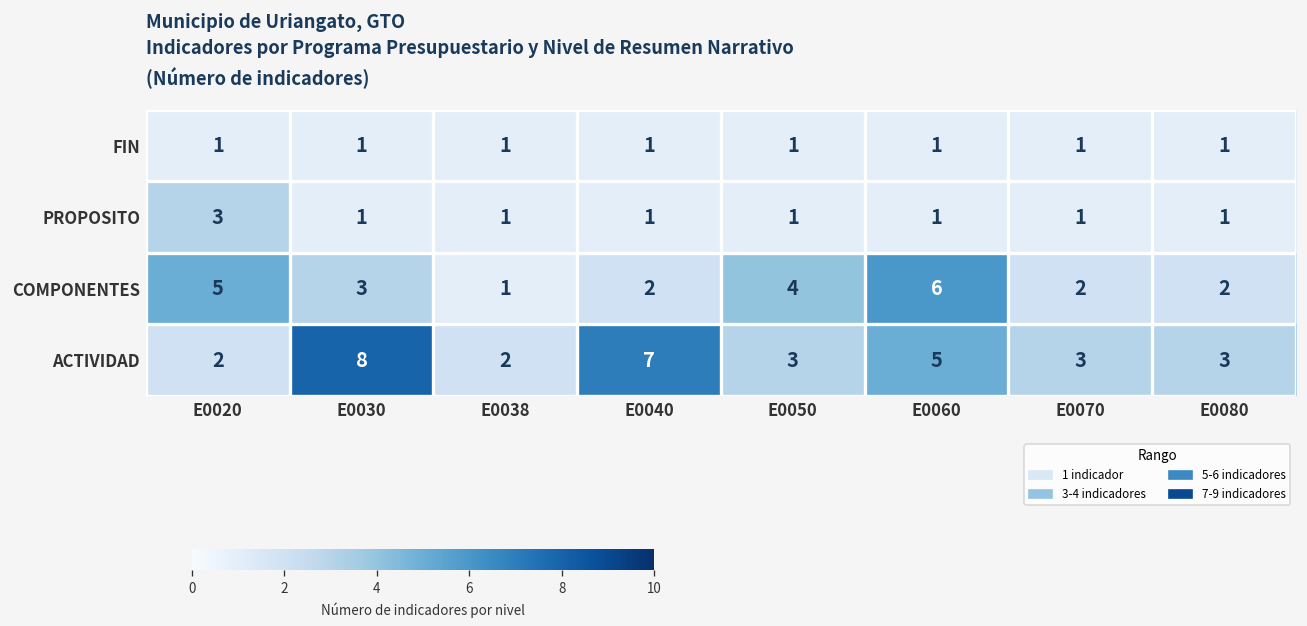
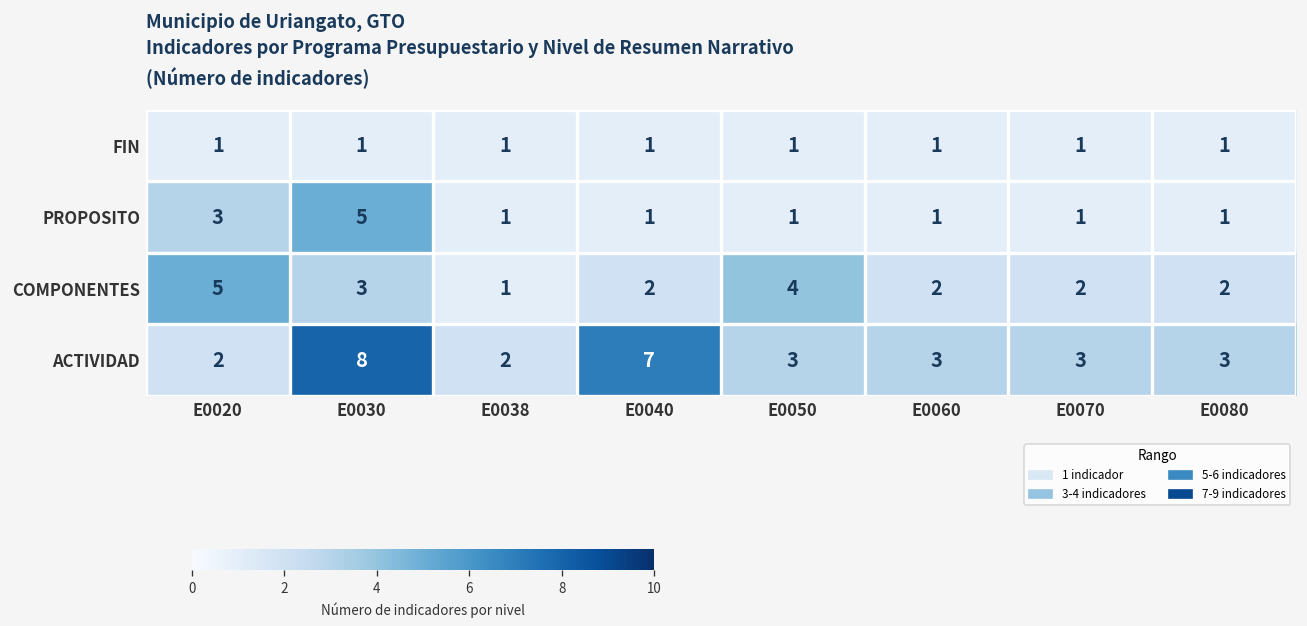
PROPOSITO, E0030: 1 -> 5
COMPONENTES, E0060: 6 -> 2
ACTIVIDAD, E0060: 5 -> 3
